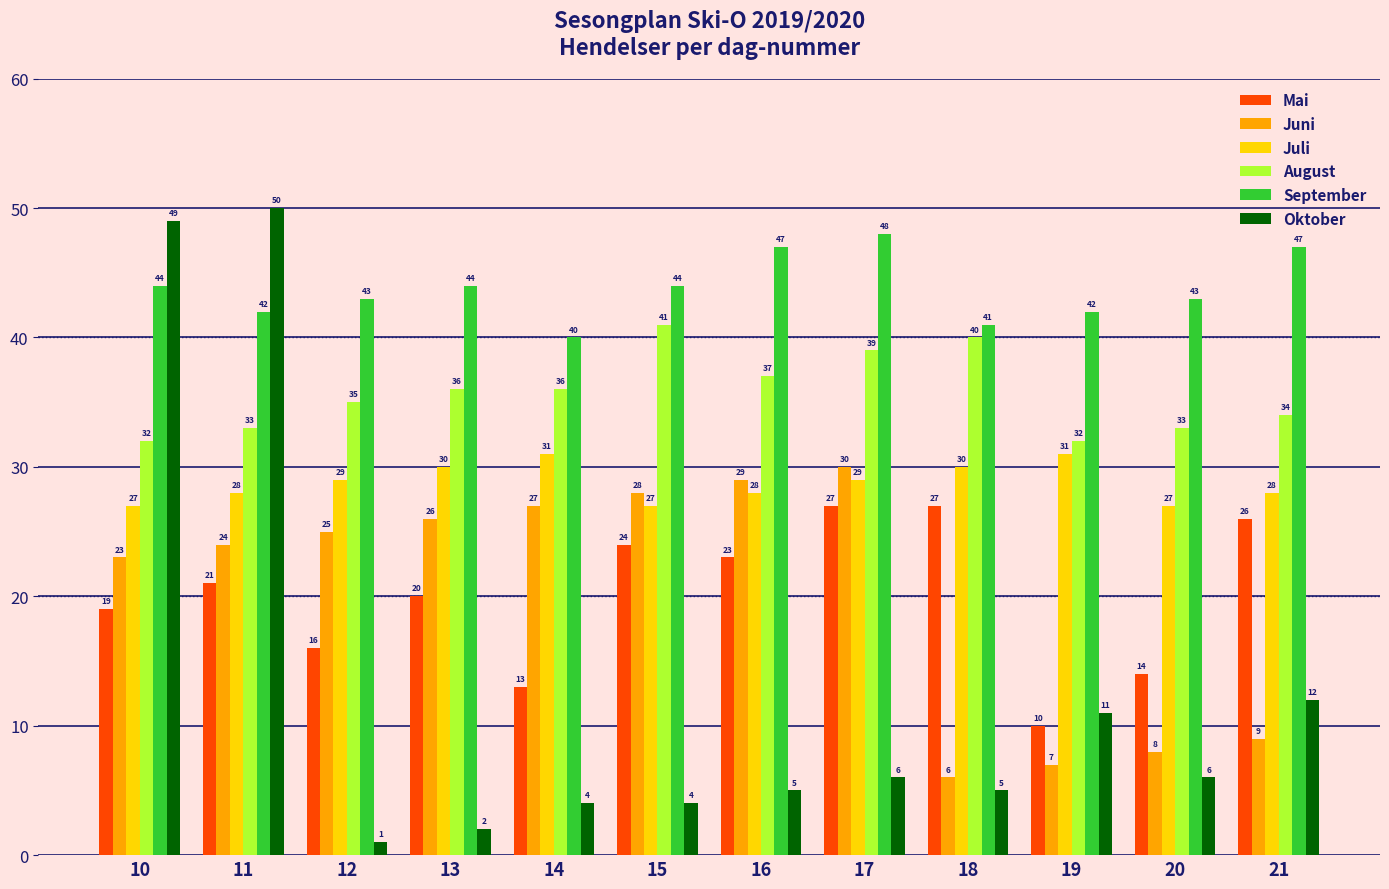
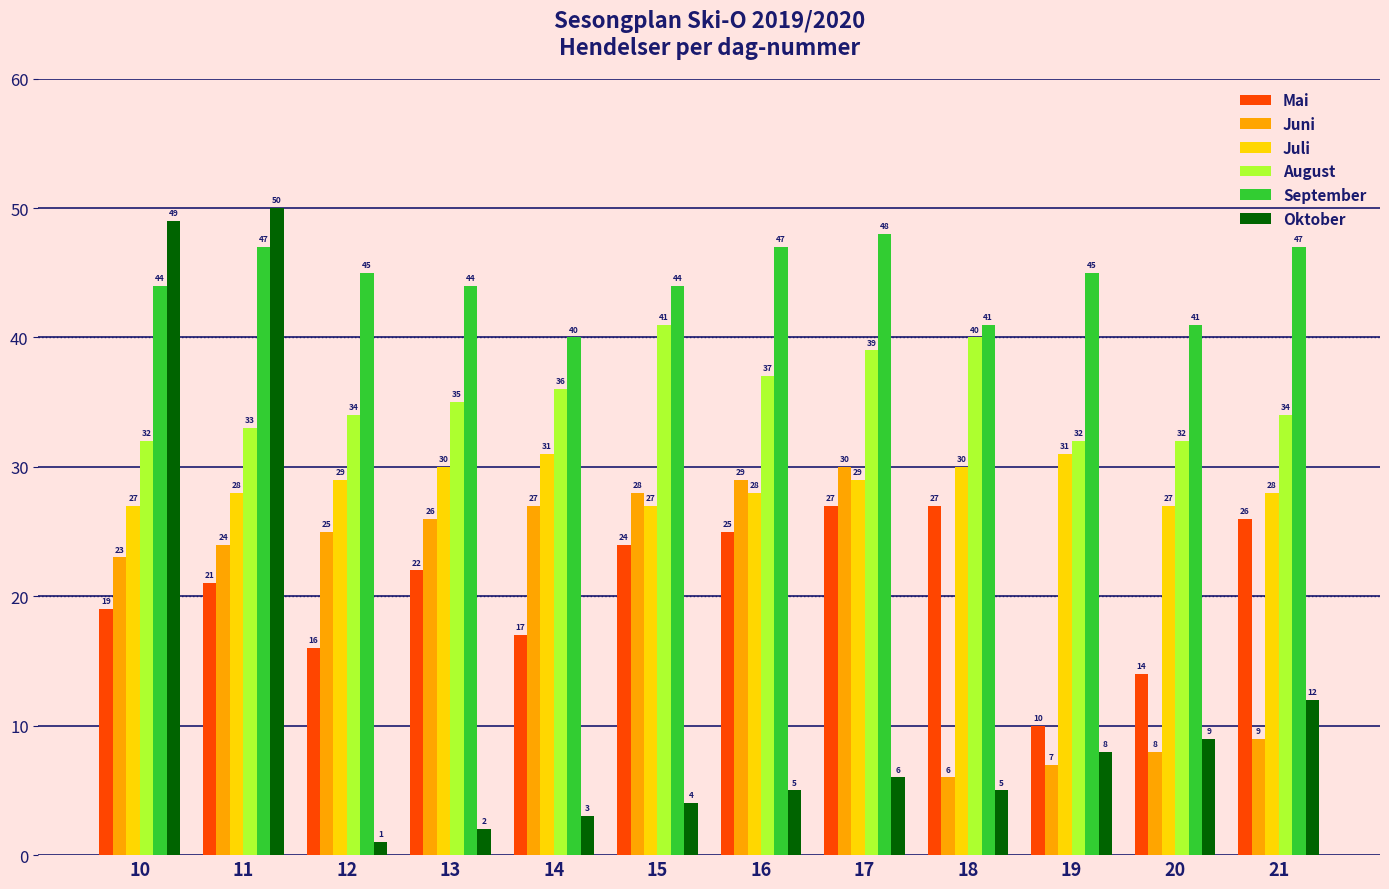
September, 11: 42 -> 47
August, 12: 35 -> 34
September, 12: 43 -> 45
Mai, 13: 20 -> 22
August, 13: 36 -> 35
Mai, 14: 13 -> 17
Oktober, 14: 4 -> 3
Mai, 16: 23 -> 25
September, 19: 42 -> 45
Oktober, 19: 11 -> 8
August, 20: 33 -> 32
September, 20: 43 -> 41
Oktober, 20: 6 -> 9
